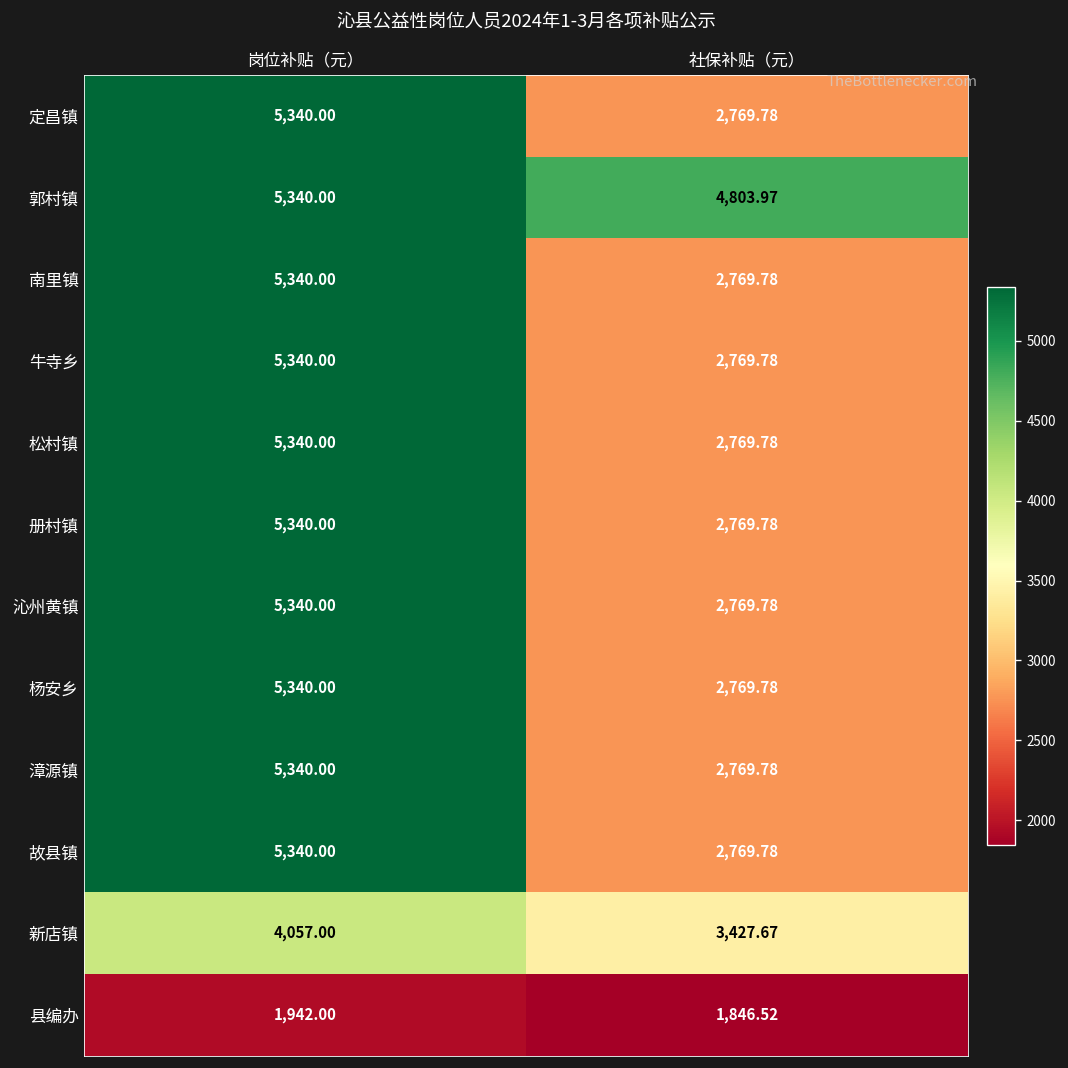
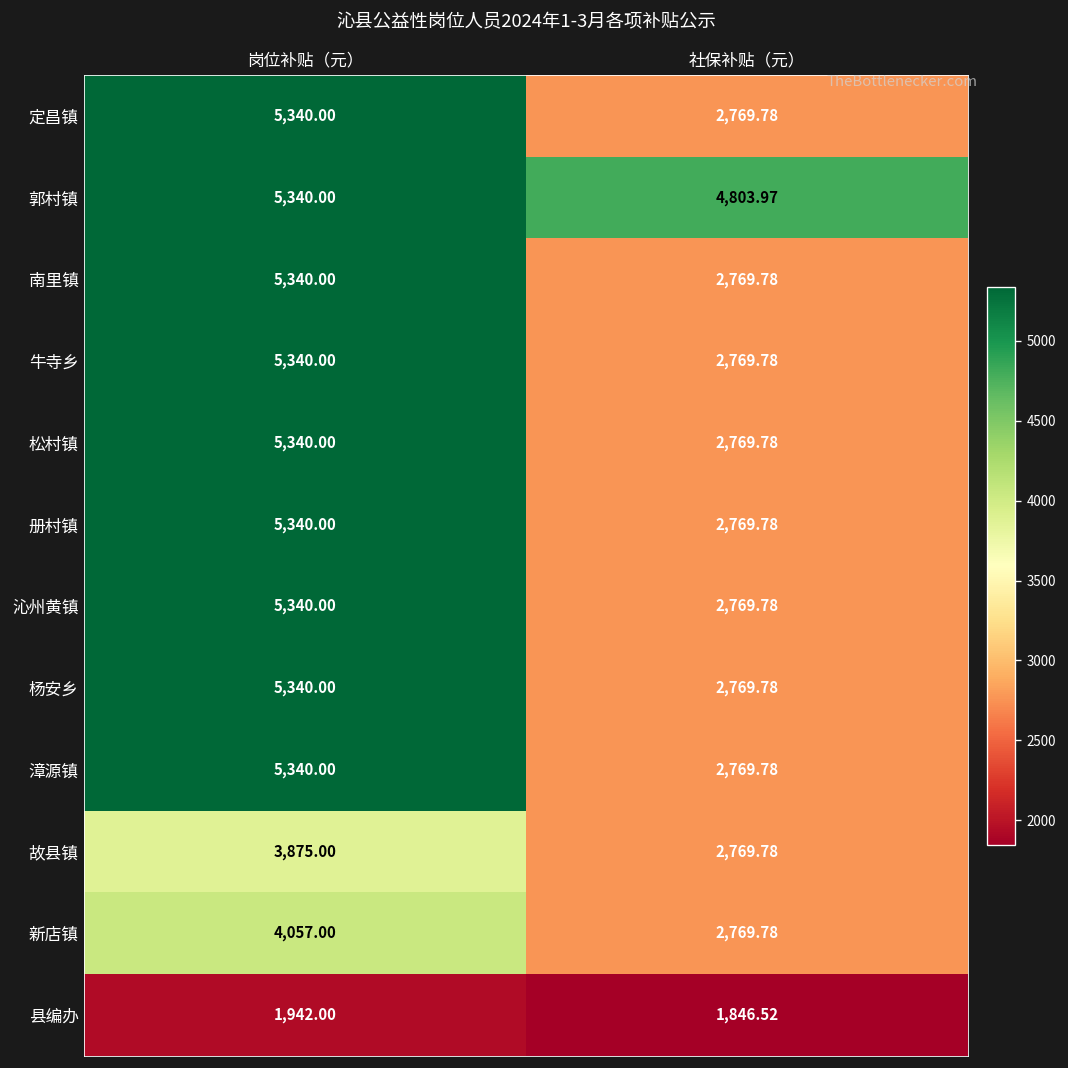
故县镇, 岗位补贴（元）: 5,340.00 -> 3,875.00
新店镇, 社保补贴（元）: 3,427.67 -> 2,769.78
